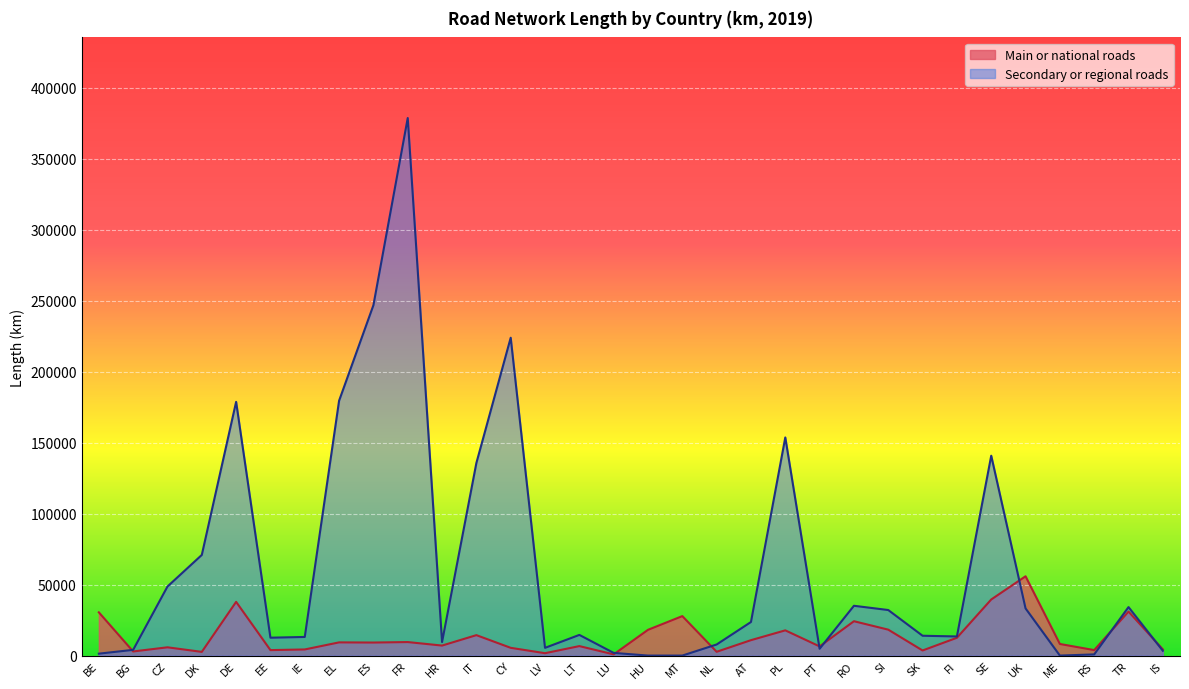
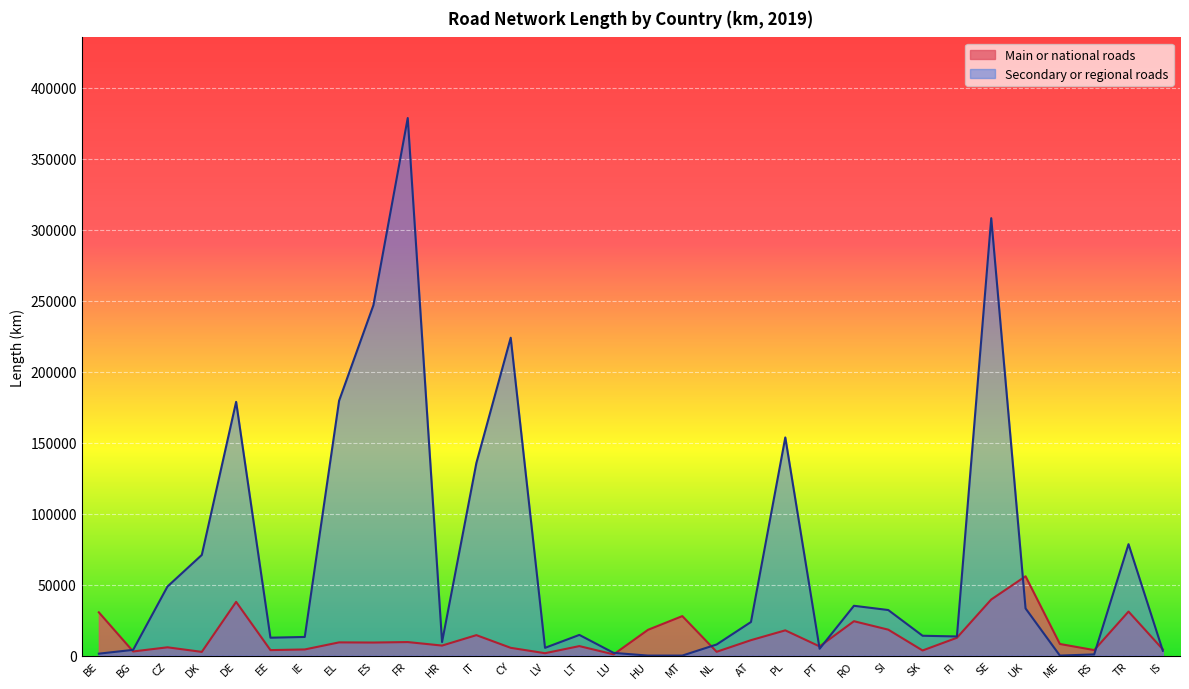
Secondary or regional roads, SE: 141000 -> 308000
Secondary or regional roads, TR: 34000 -> 78000
